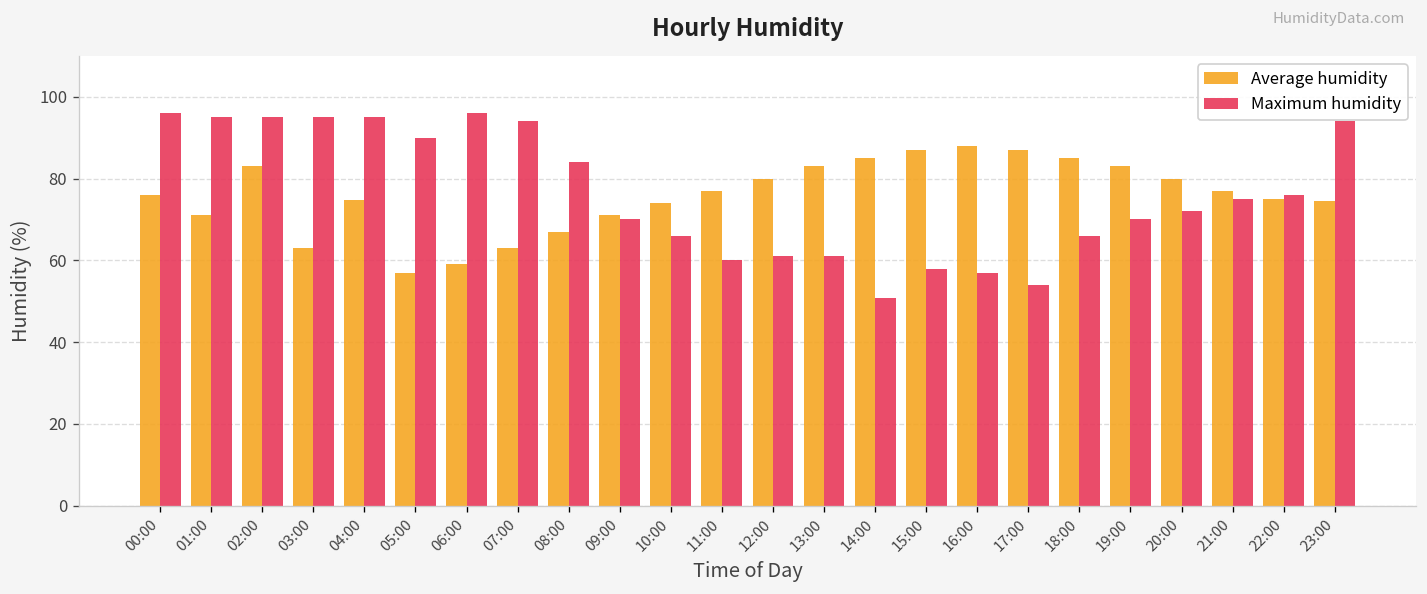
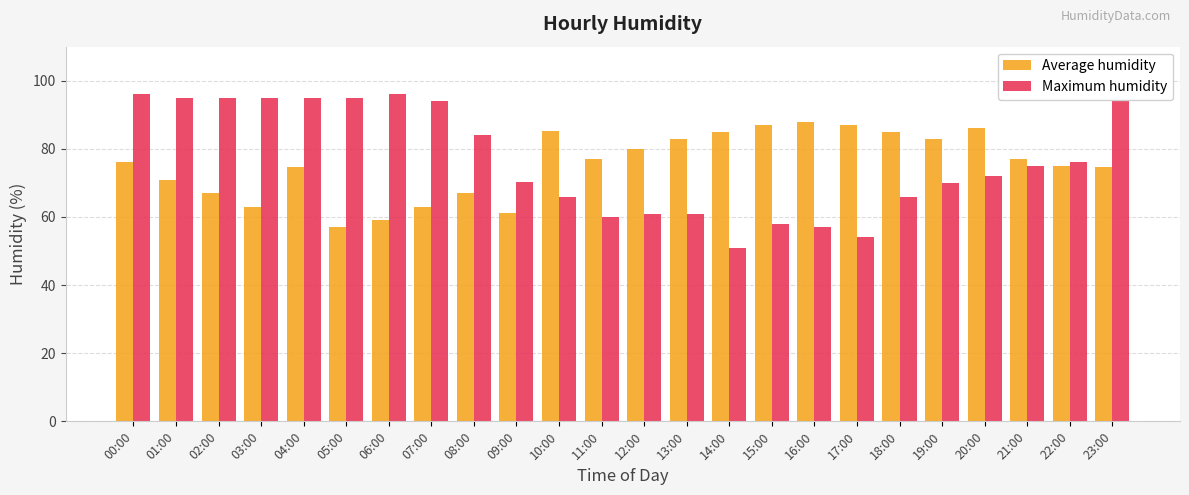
Average humidity, 02:00: 83 -> 67
Maximum humidity, 05:00: 90 -> 95
Average humidity, 09:00: 71 -> 61
Average humidity, 10:00: 74 -> 85
Average humidity, 20:00: 80 -> 86
